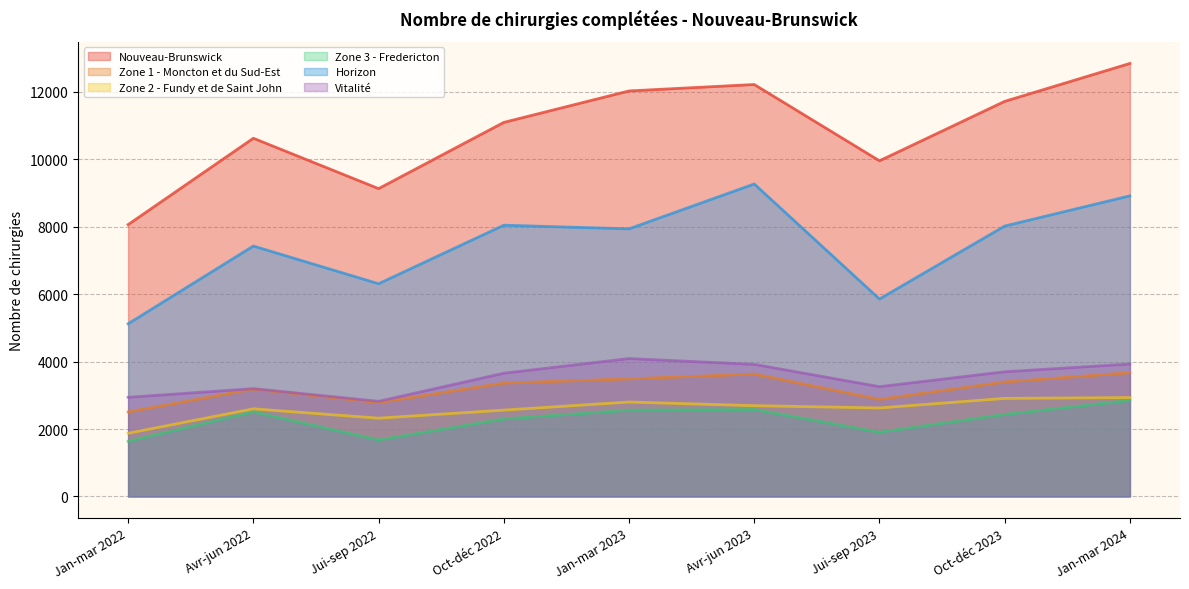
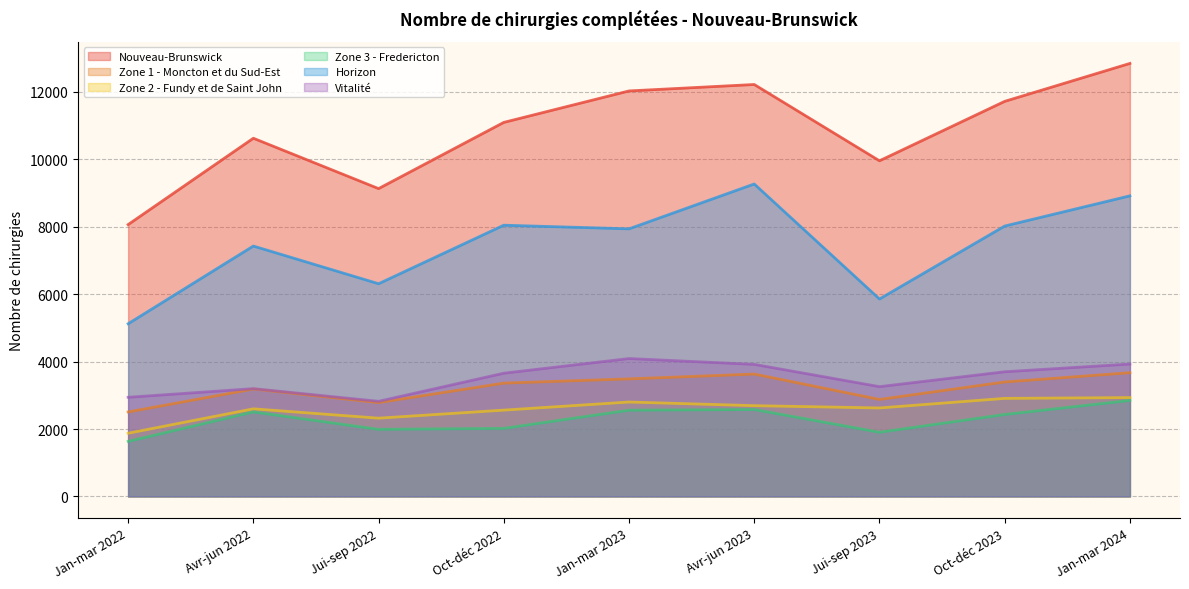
Zone 3 - Fredericton, Jui-sep 2022: 1700 -> 2000
Zone 3 - Fredericton, Oct-déc 2022: 2300 -> 2000
